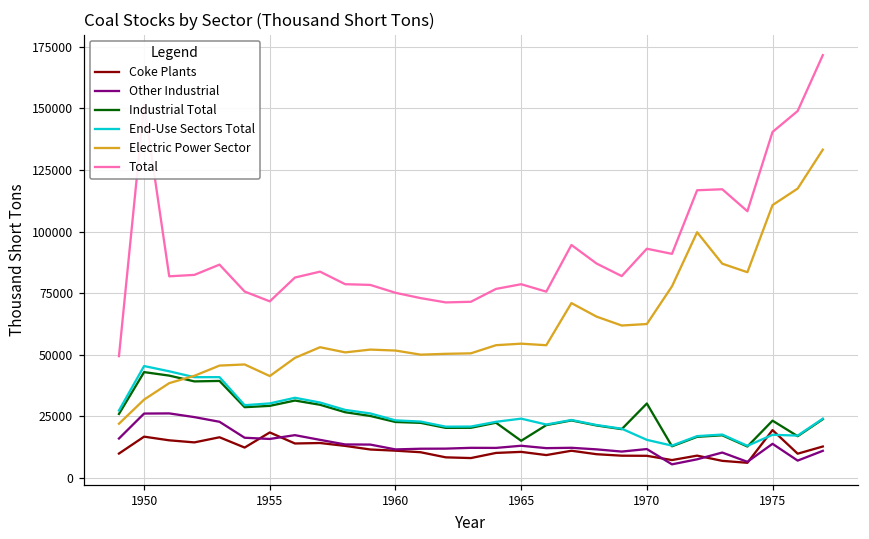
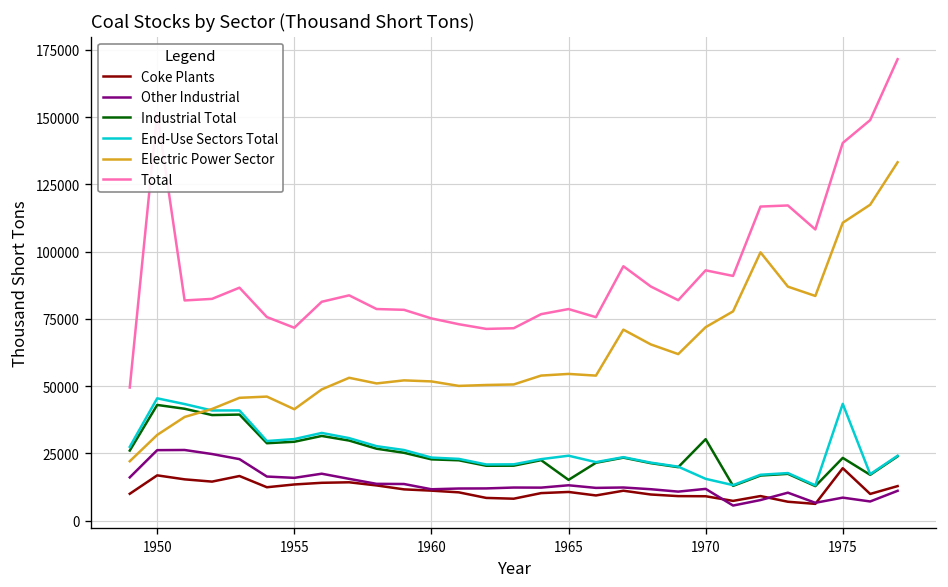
Coke Plants, 1955: 19000 -> 13000
Electric Power Sector, 1970: 62000 -> 72000
Other Industrial, 1975: 14000 -> 9000
End-Use Sectors Total, 1975: 18000 -> 43000
